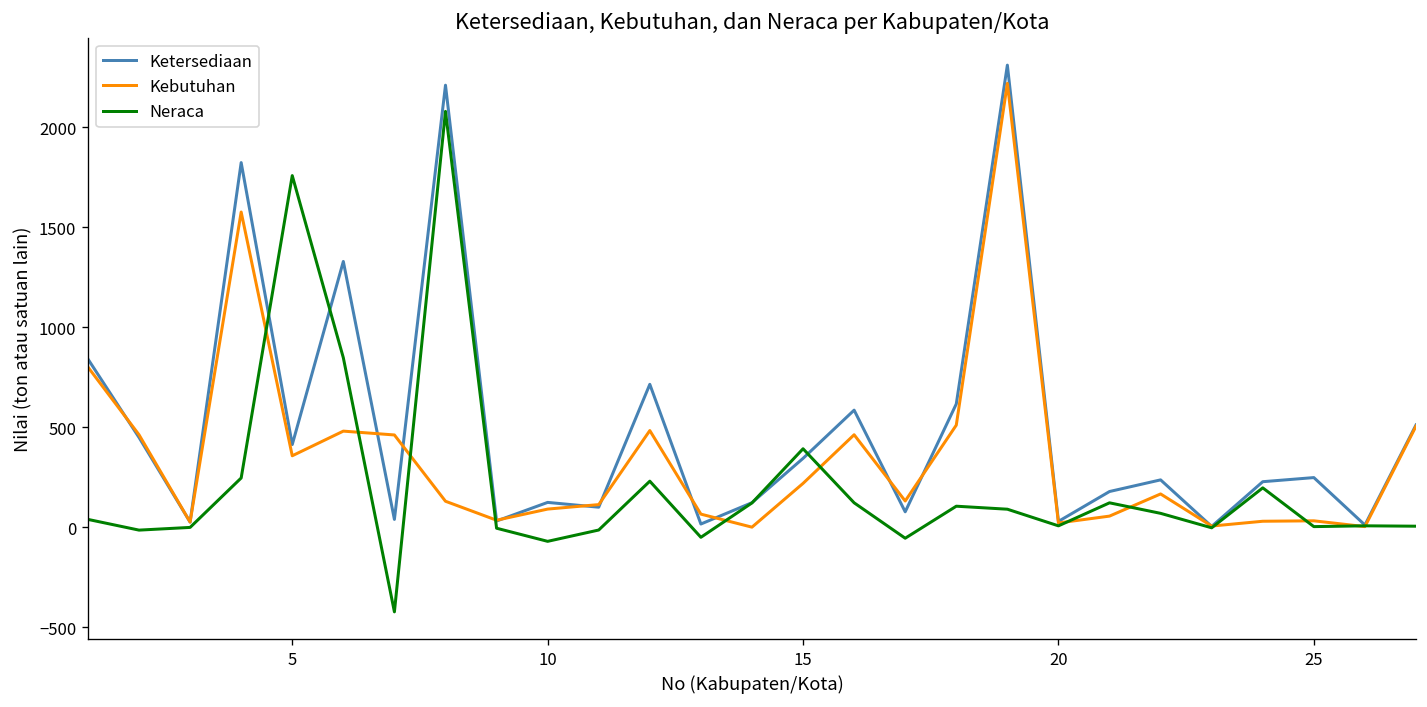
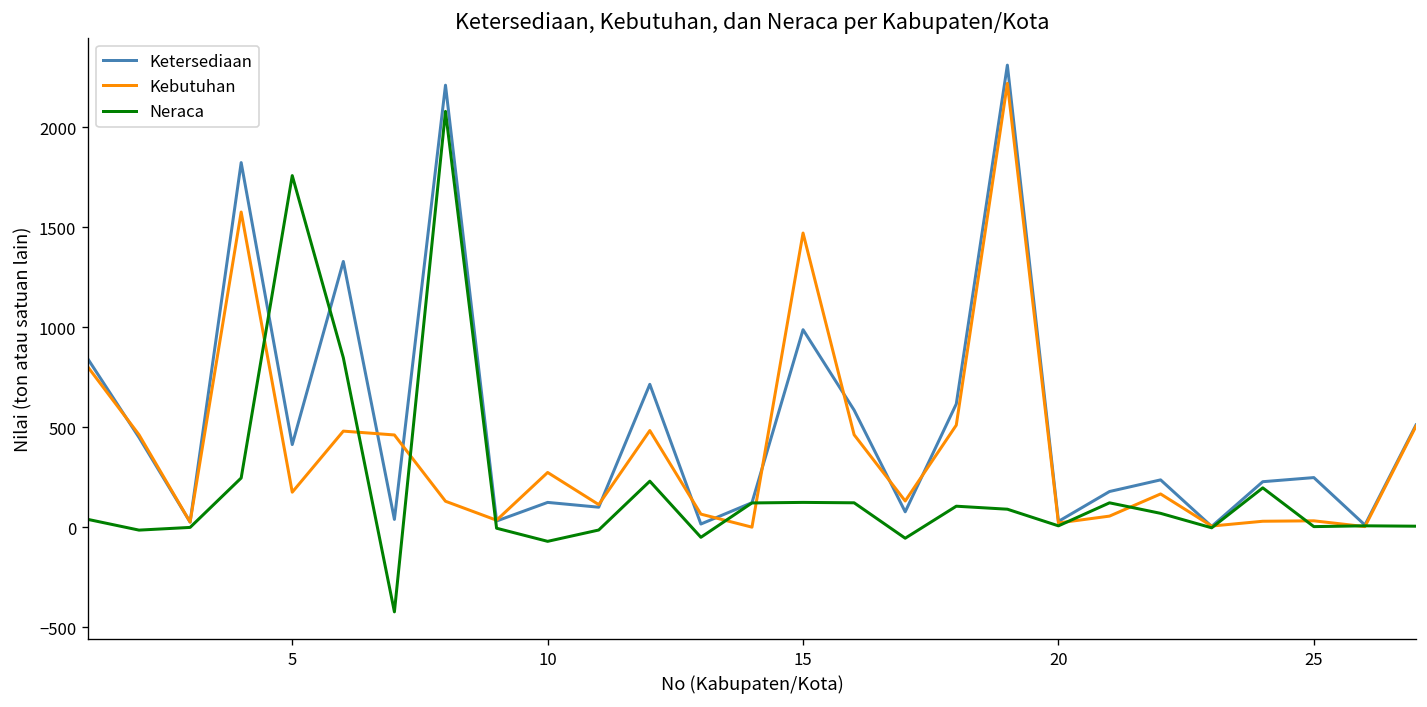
Kebutuhan, 5: 360 -> 180
Kebutuhan, 10: 90 -> 270
Ketersediaan, 15: 350 -> 990
Kebutuhan, 15: 220 -> 1470
Neraca, 15: 390 -> 130
